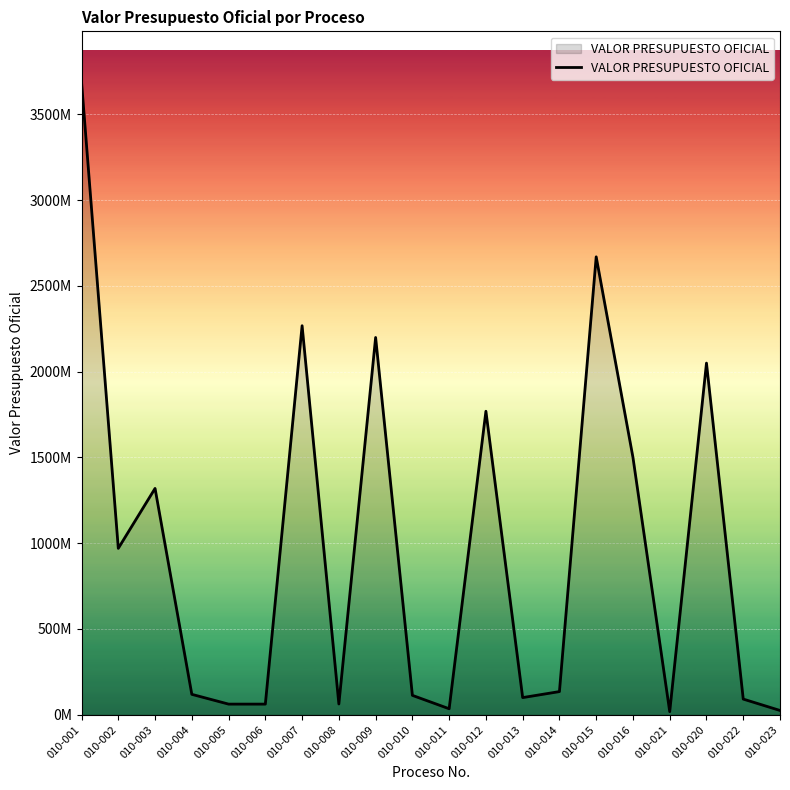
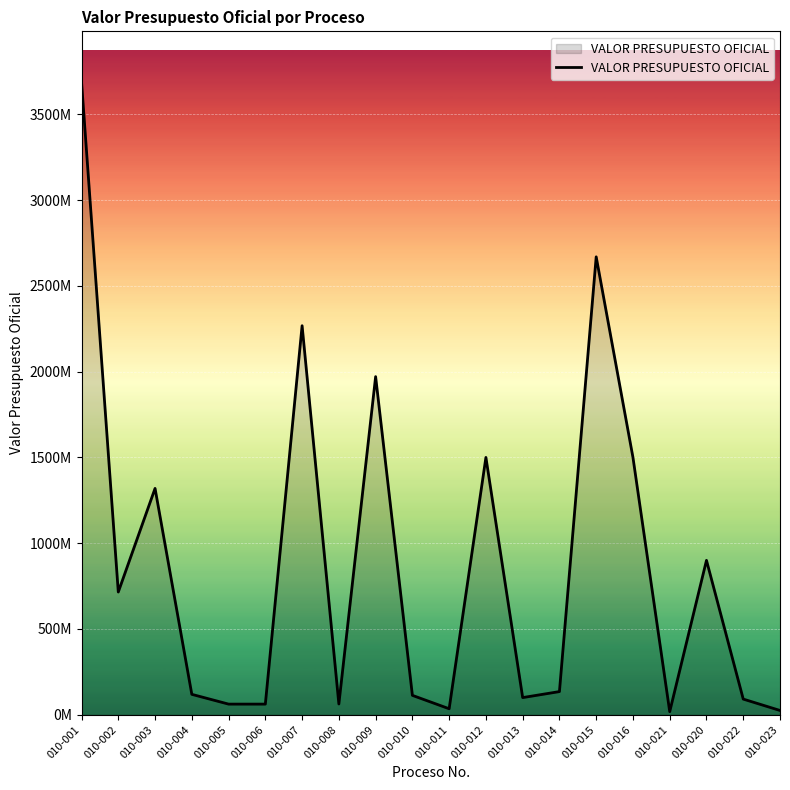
010-002: 970000000 -> 720000000
010-009: 2200000000 -> 1970000000
010-012: 1770000000 -> 1500000000
010-020: 2050000000 -> 900000000
